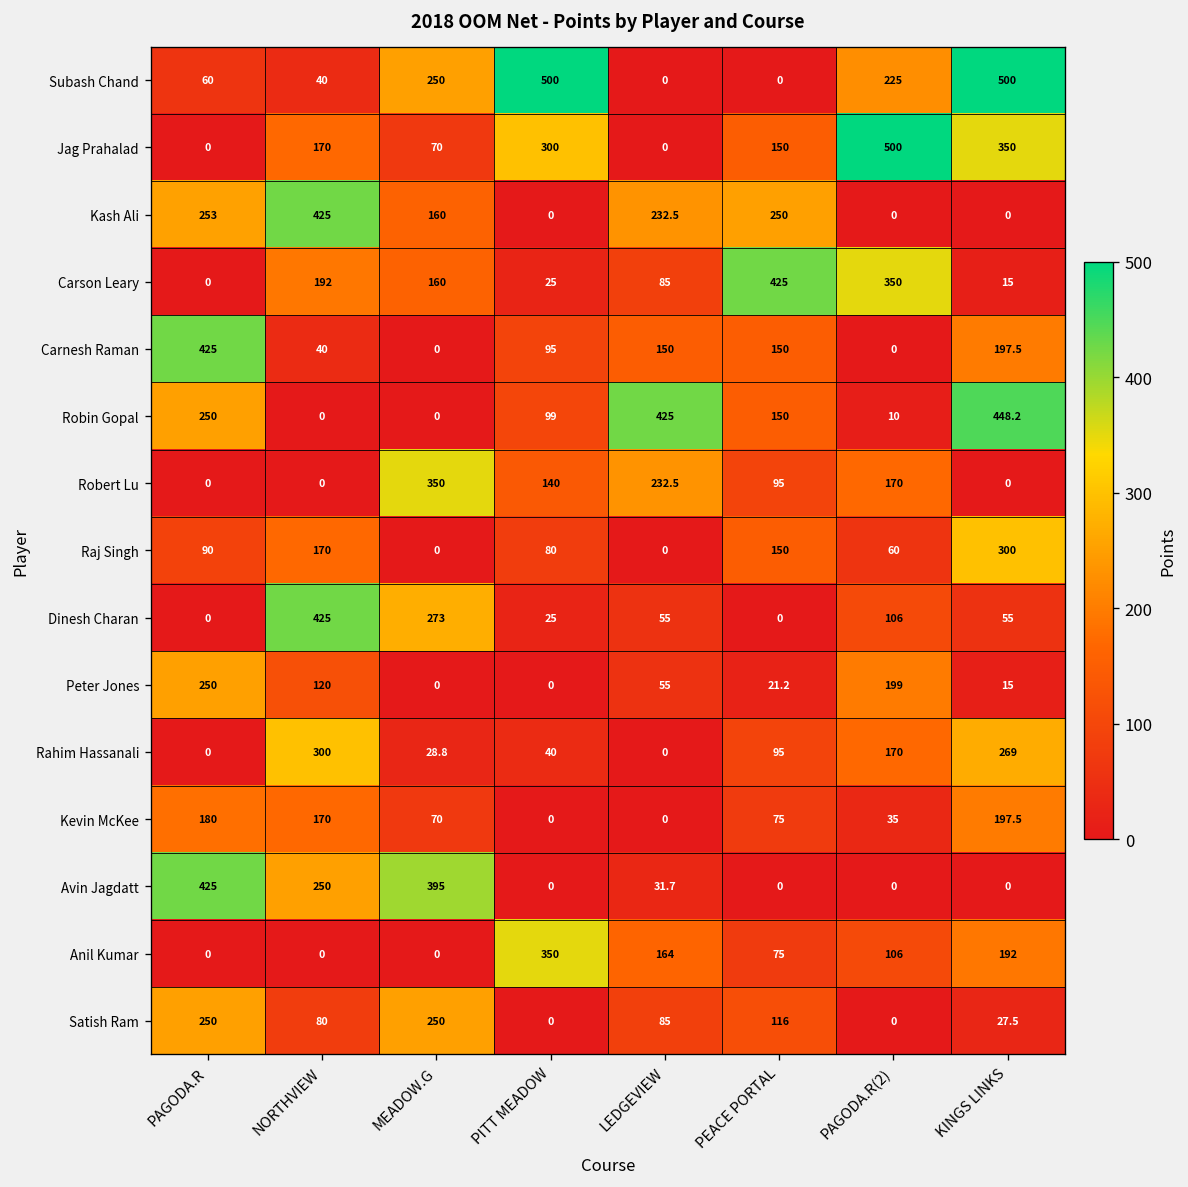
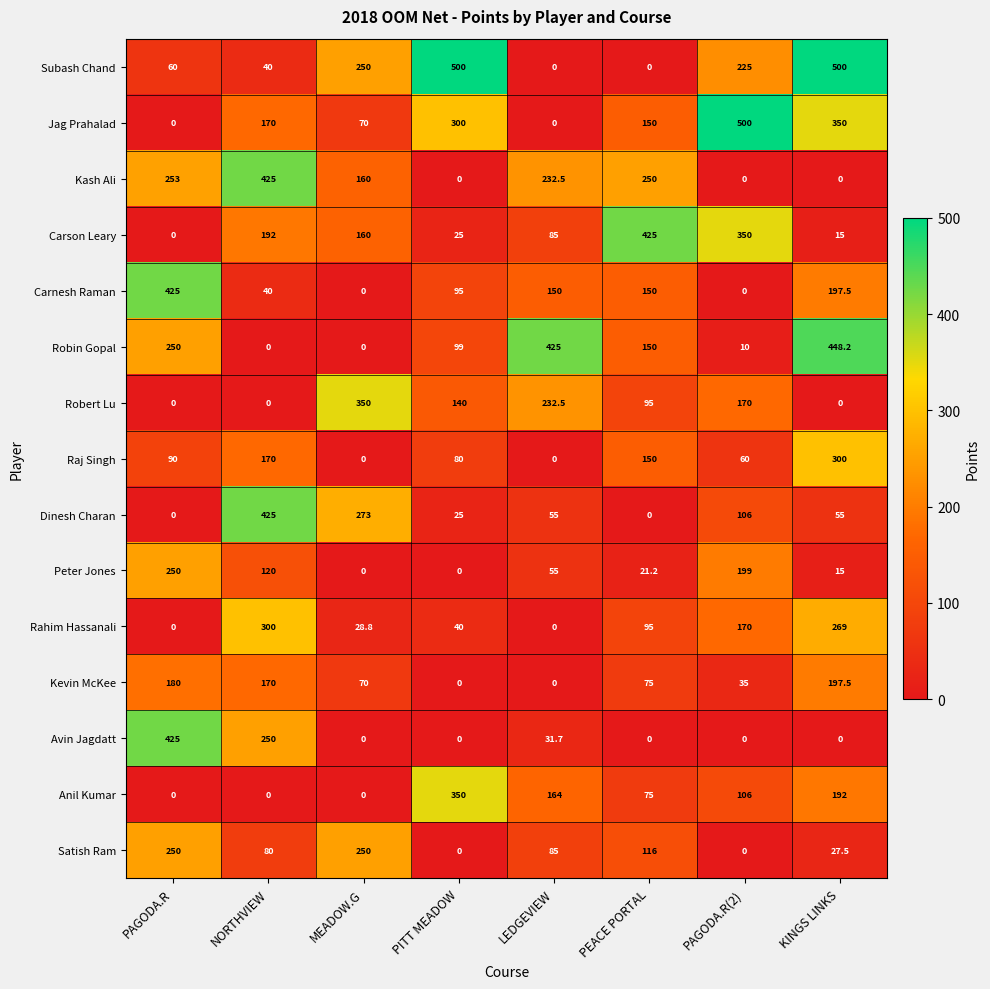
Avin Jagdatt, MEADOW.G: 395 -> 0
